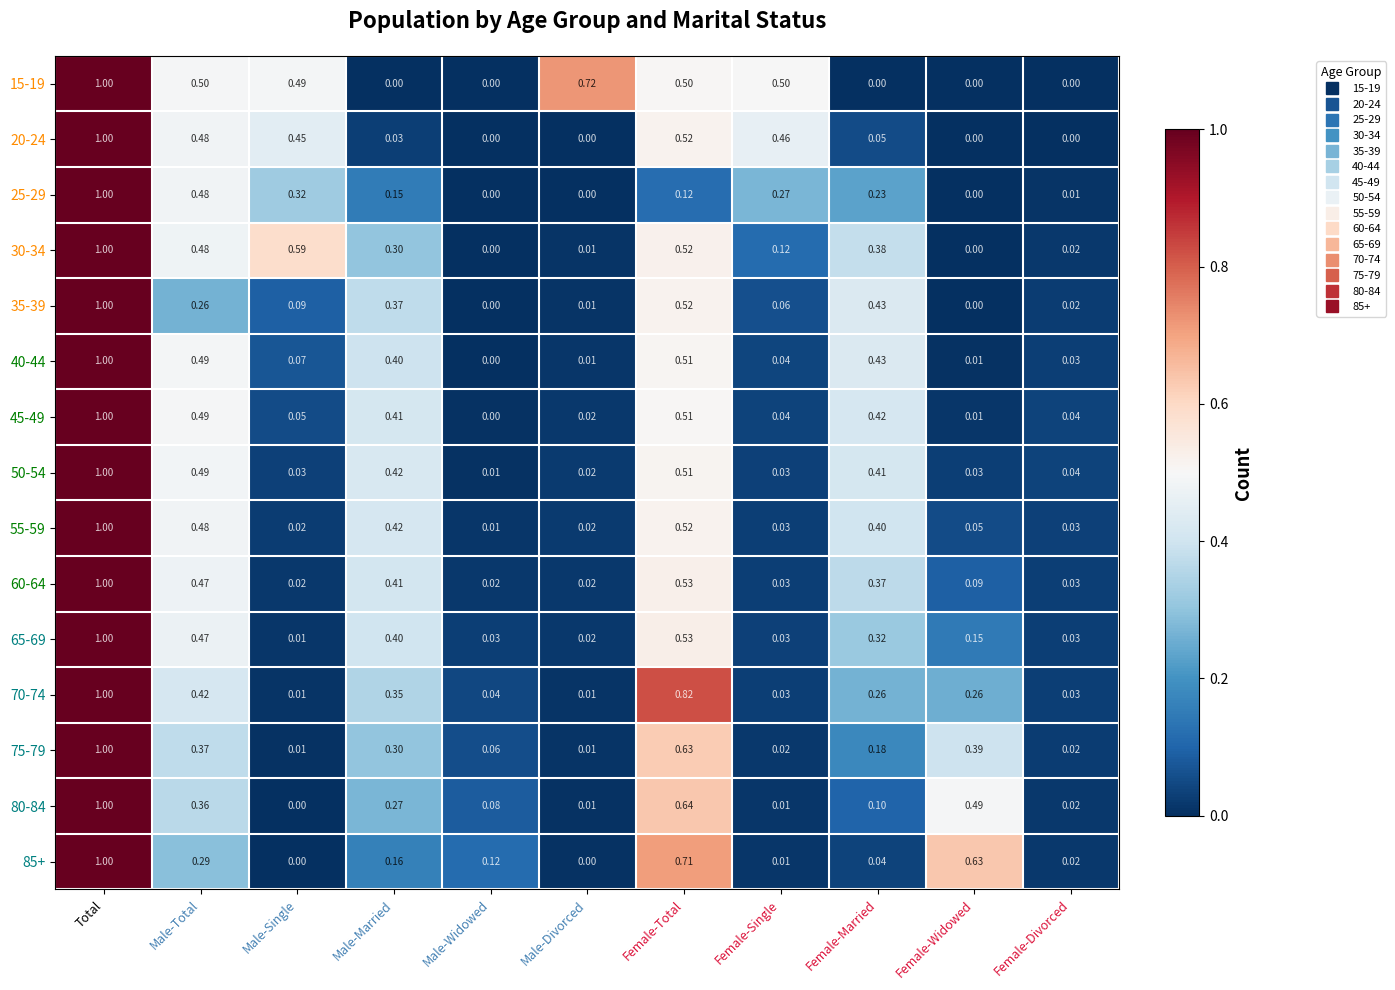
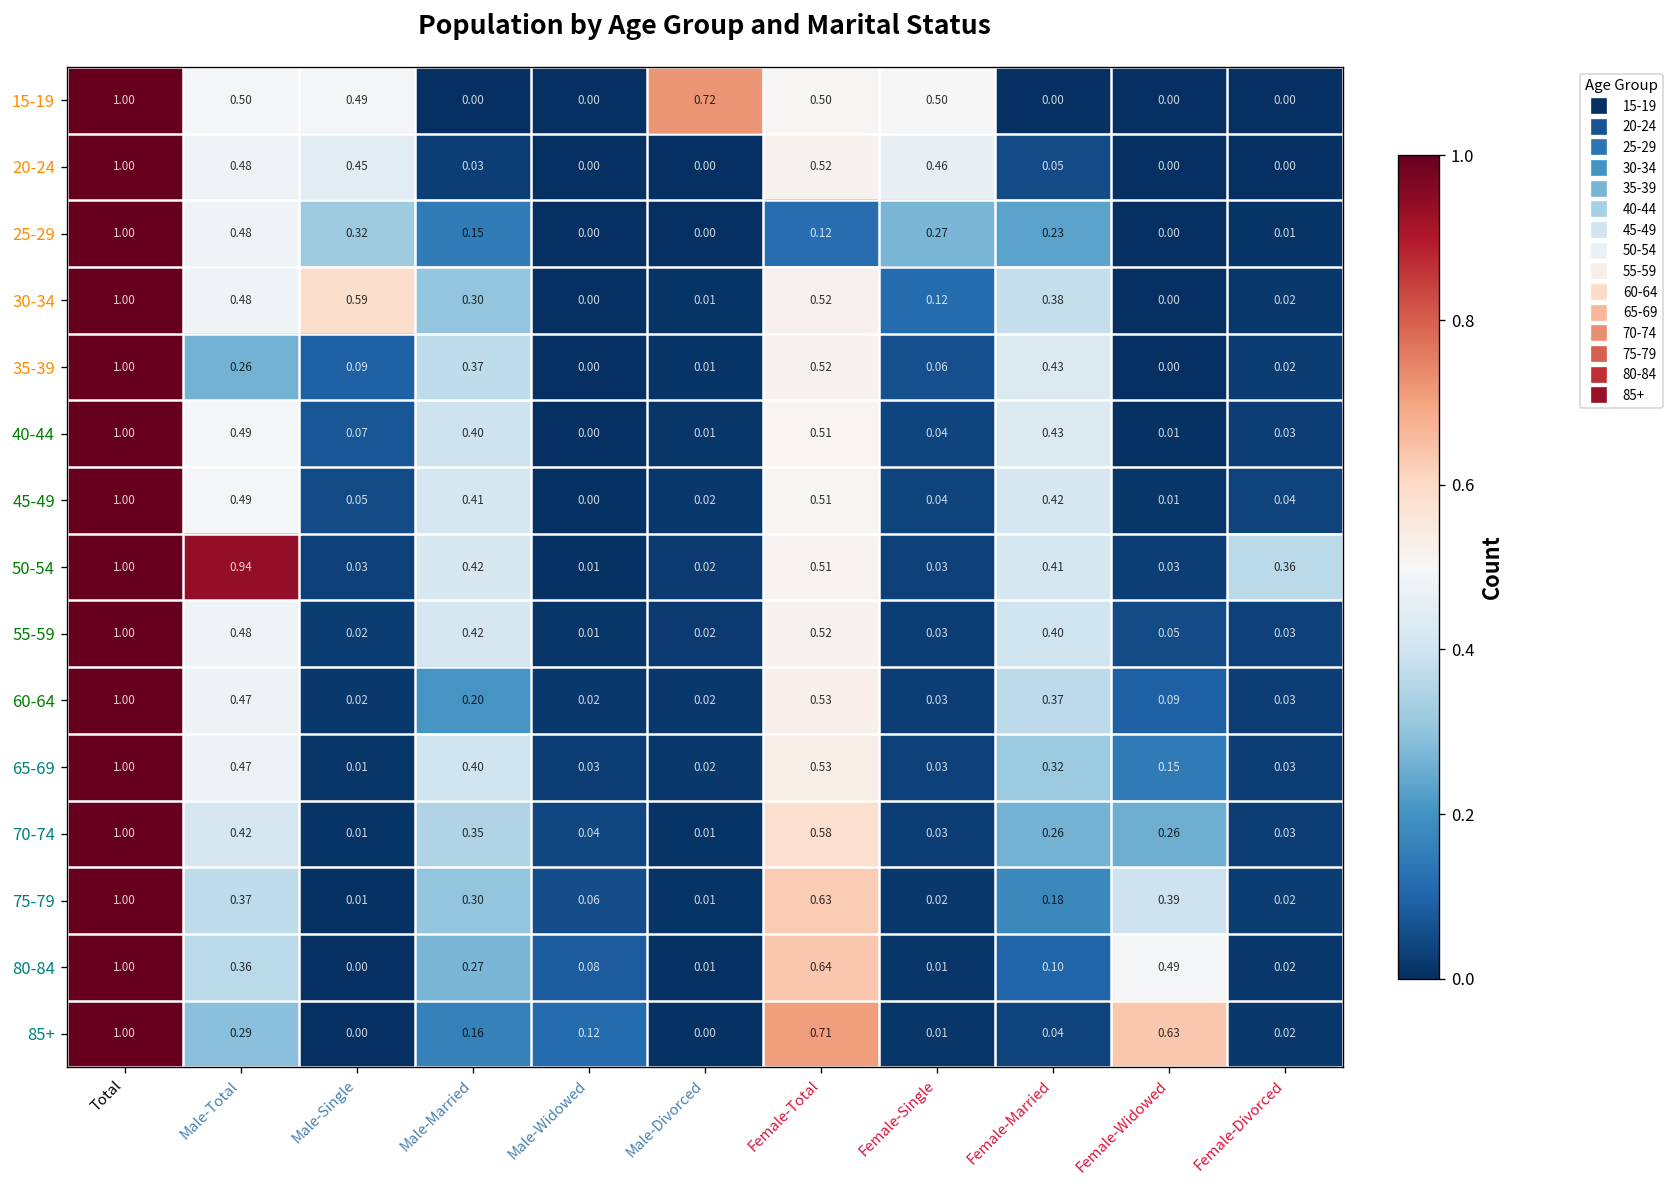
50-54, Male-Total: 0.49 -> 0.94
50-54, Female-Divorced: 0.04 -> 0.36
60-64, Male-Married: 0.41 -> 0.20
70-74, Female-Total: 0.82 -> 0.58
